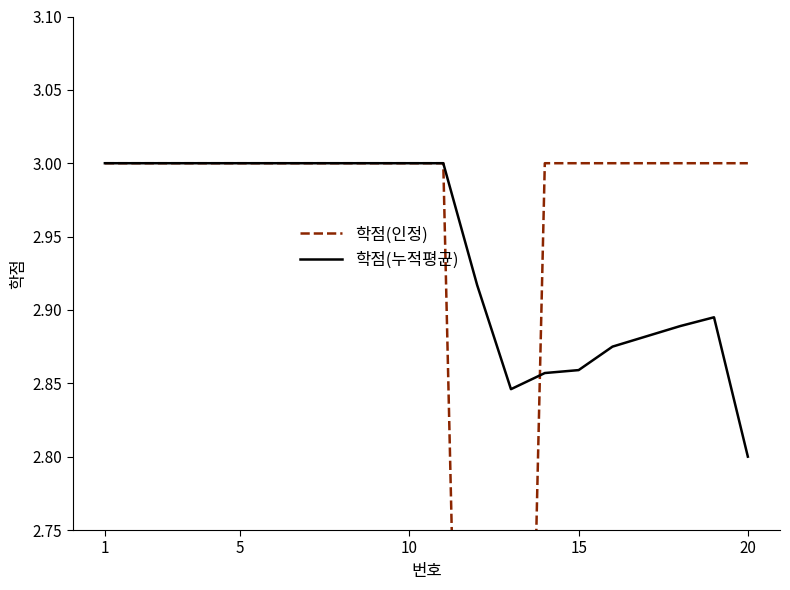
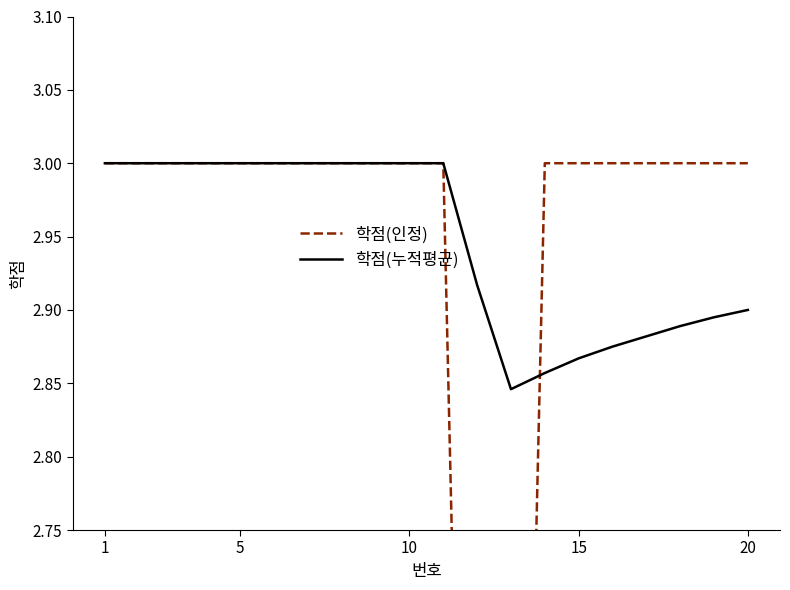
학점(누적평균), 15: 2.859 -> 2.867
학점(누적평균), 20: 2.8 -> 2.9
